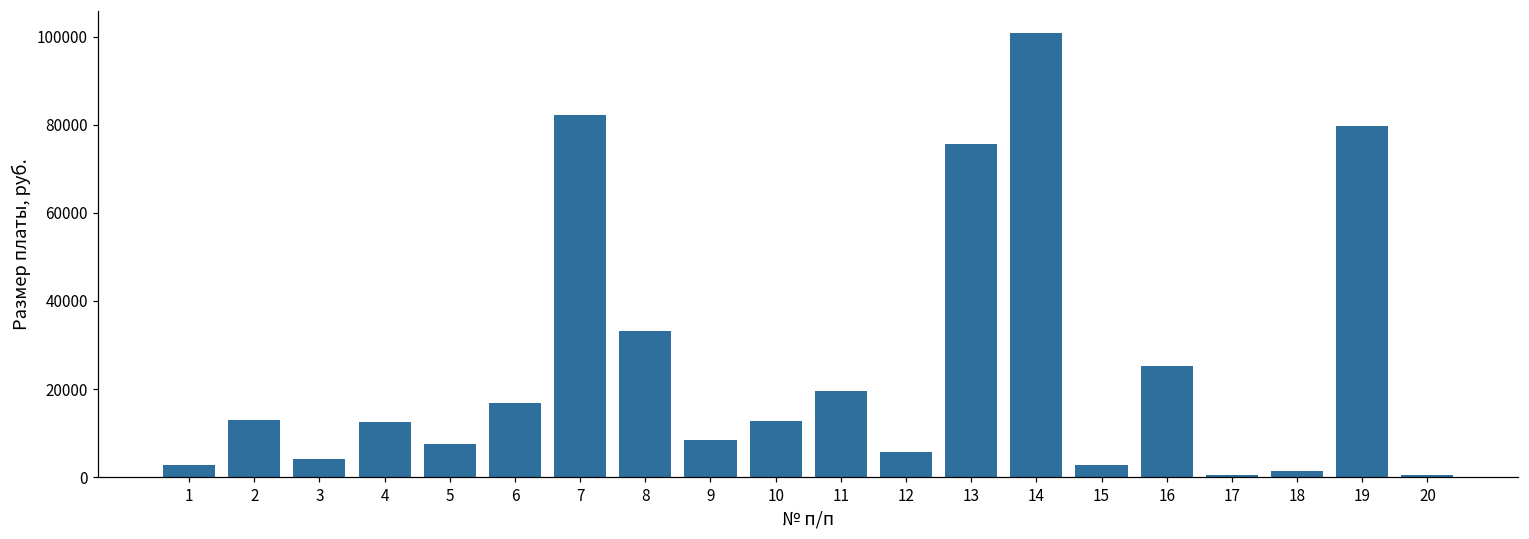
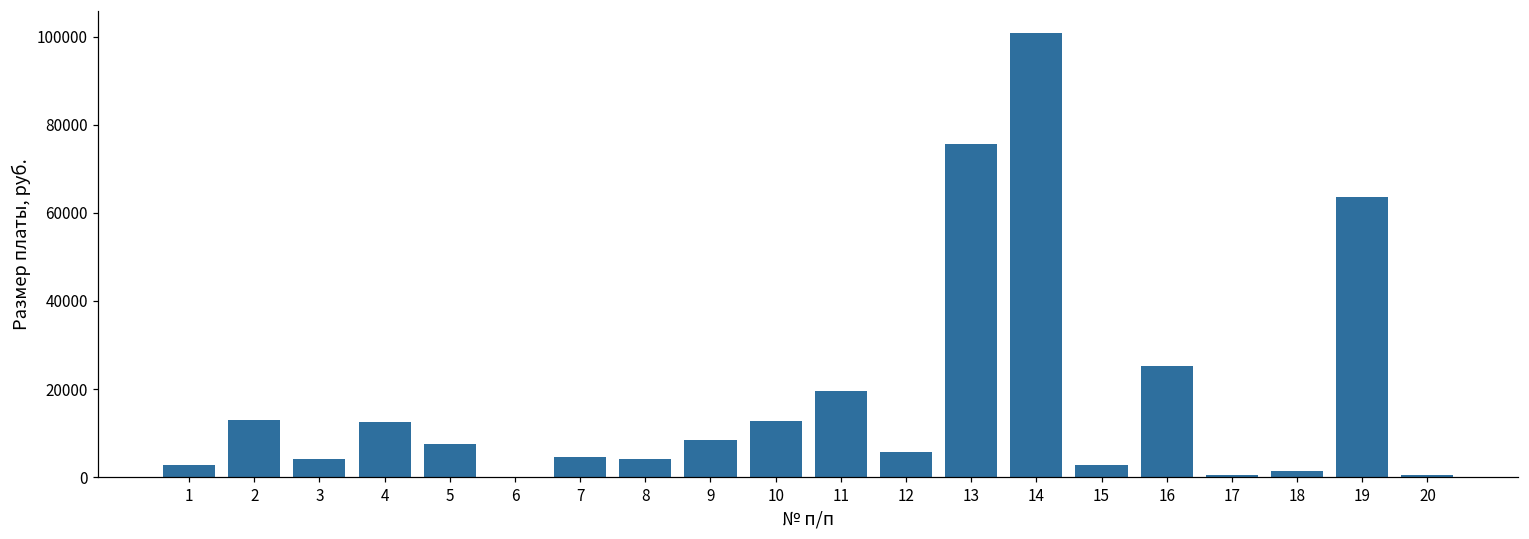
6: 17000 -> 0
7: 82000 -> 5000
8: 33000 -> 4000
19: 80000 -> 64000
